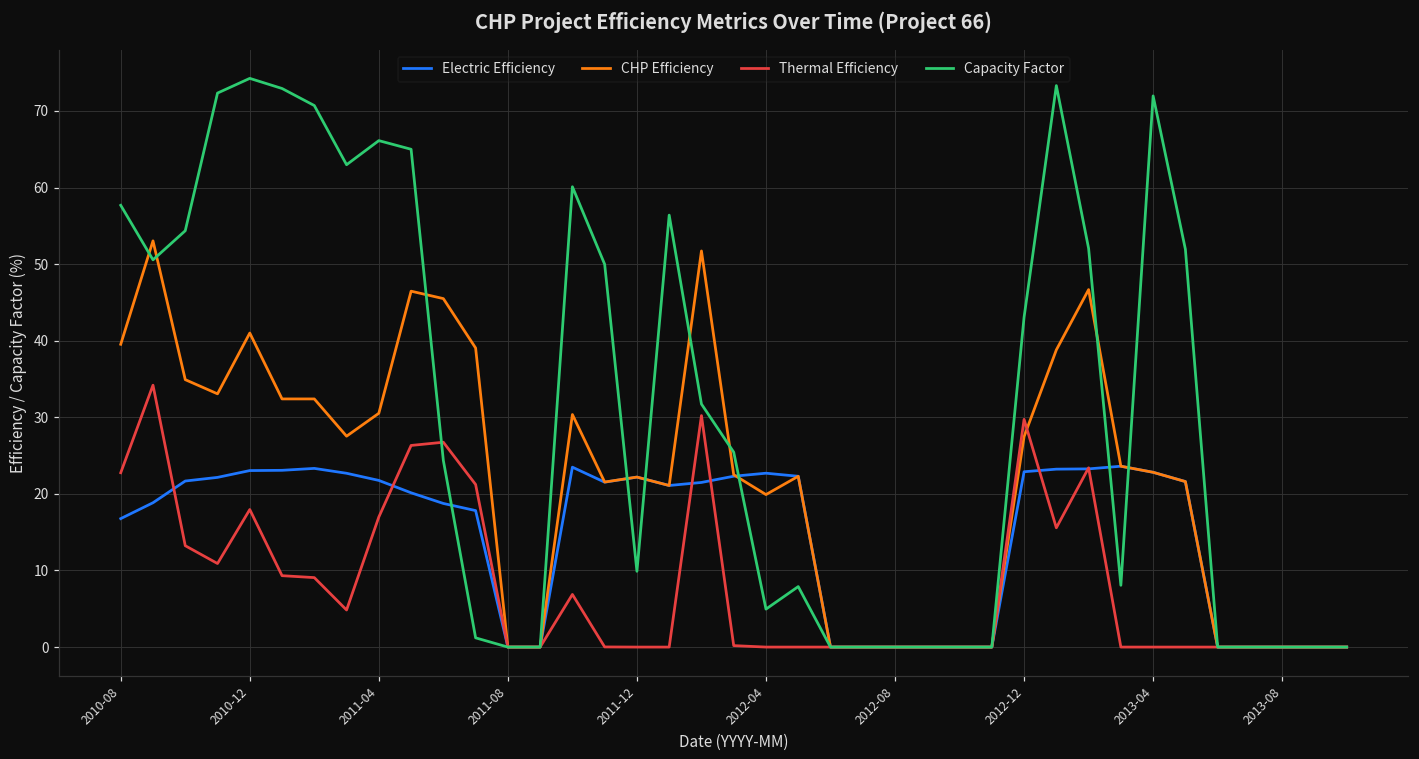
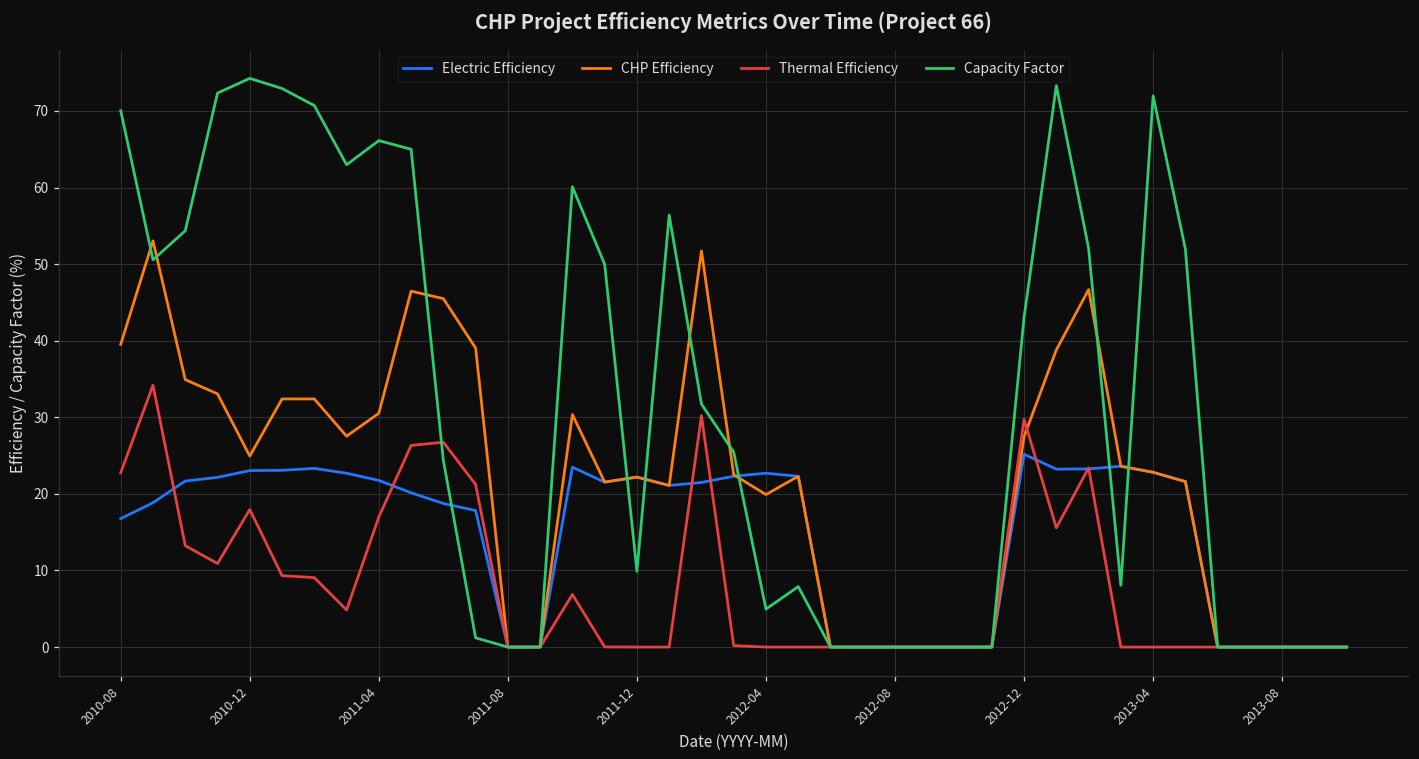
Capacity Factor, 2010-08: 58 -> 70
CHP Efficiency, 2010-12: 41 -> 25
Electric Efficiency, 2012-12: 23 -> 25
